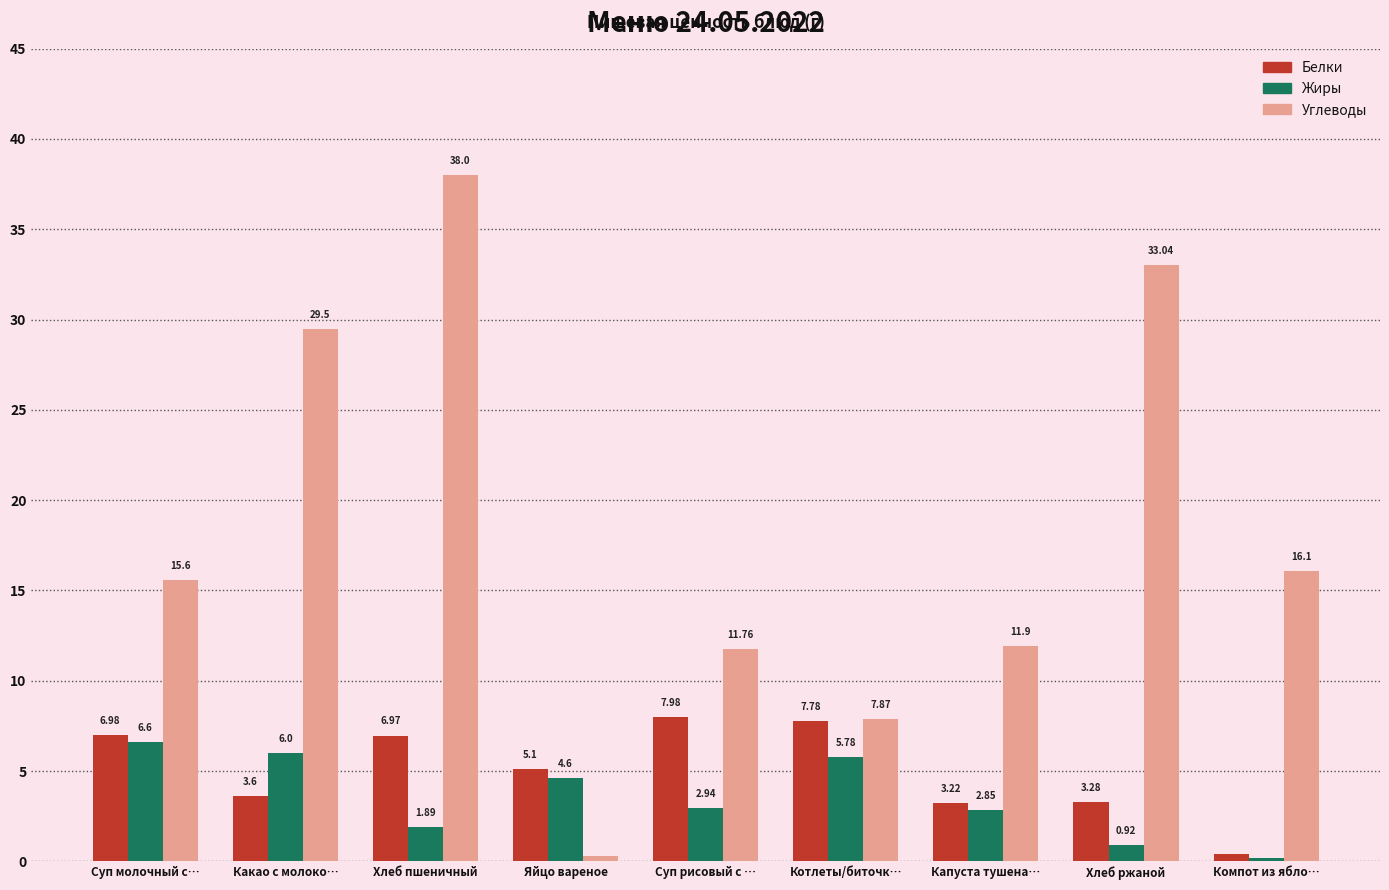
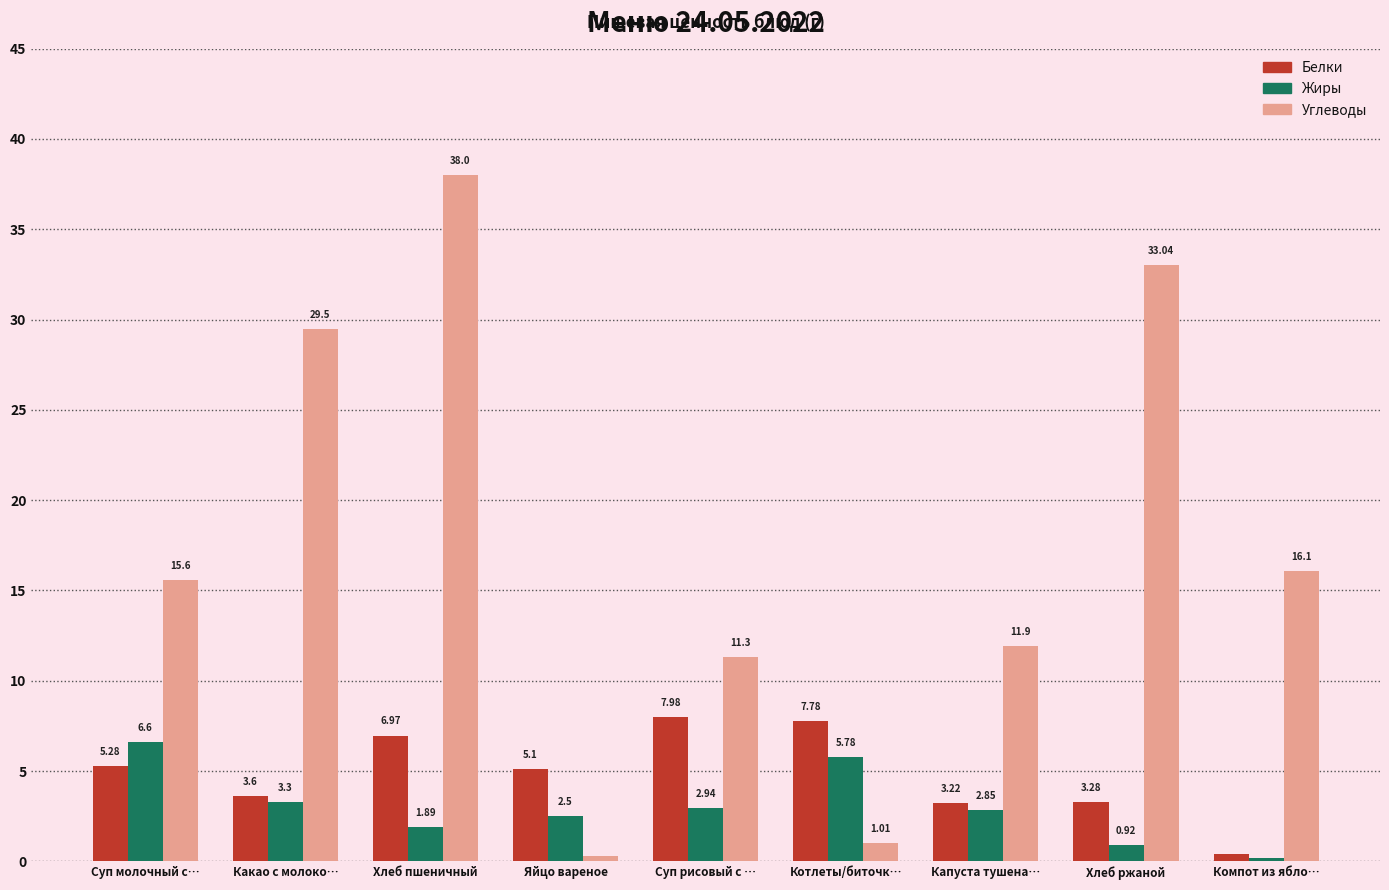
Белки, Суп молочный с…: 6.98 -> 5.28
Жиры, Какао с молоко…: 6.0 -> 3.3
Жиры, Яйцо вареное: 4.6 -> 2.5
Углеводы, Суп рисовый с …: 11.76 -> 11.3
Углеводы, Котлеты/биточк…: 7.87 -> 1.01
